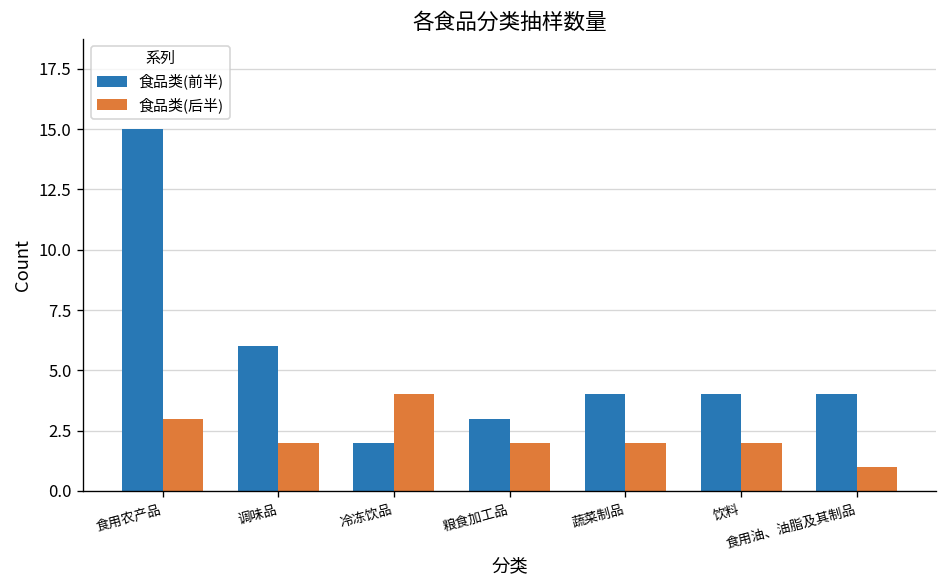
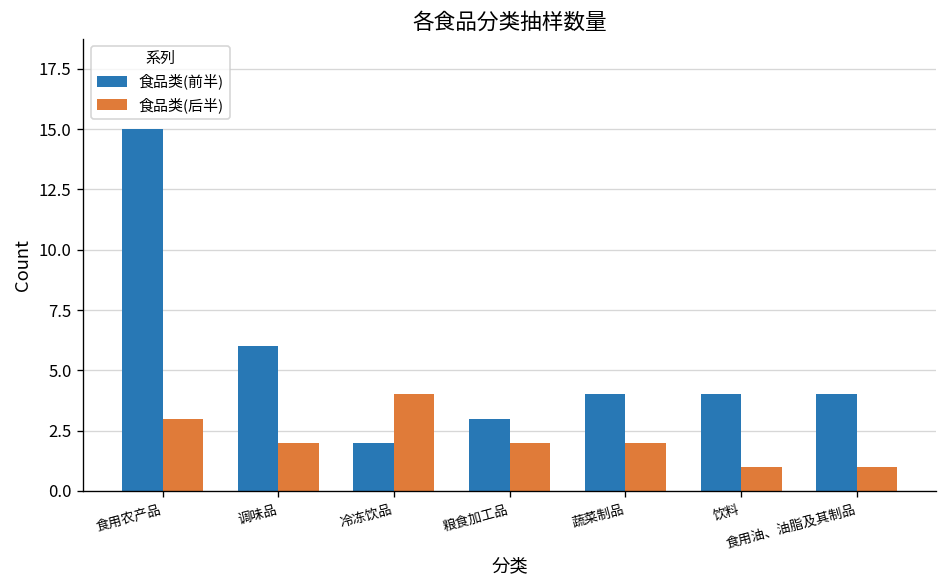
食品类(后半), 饮料: 2 -> 1
